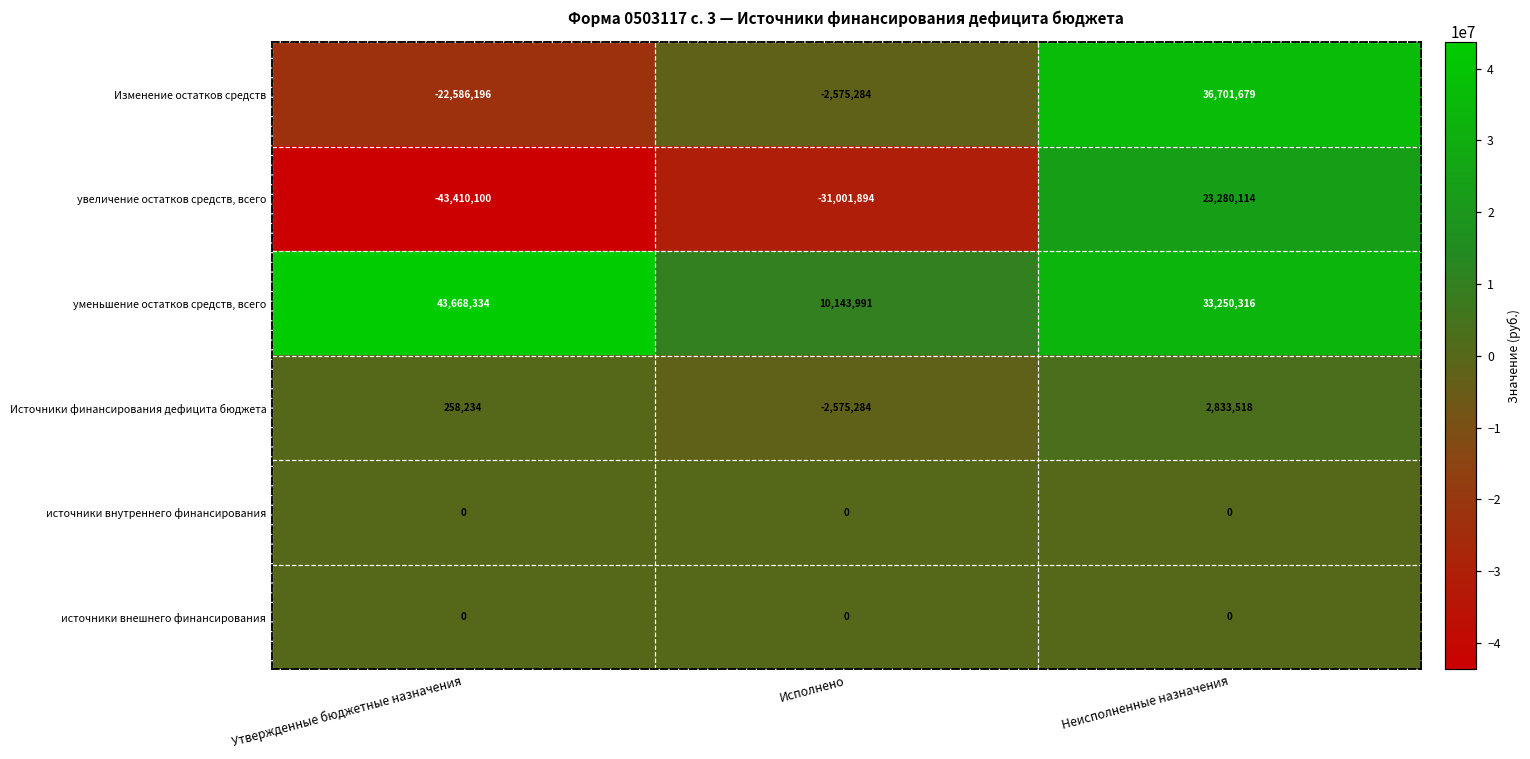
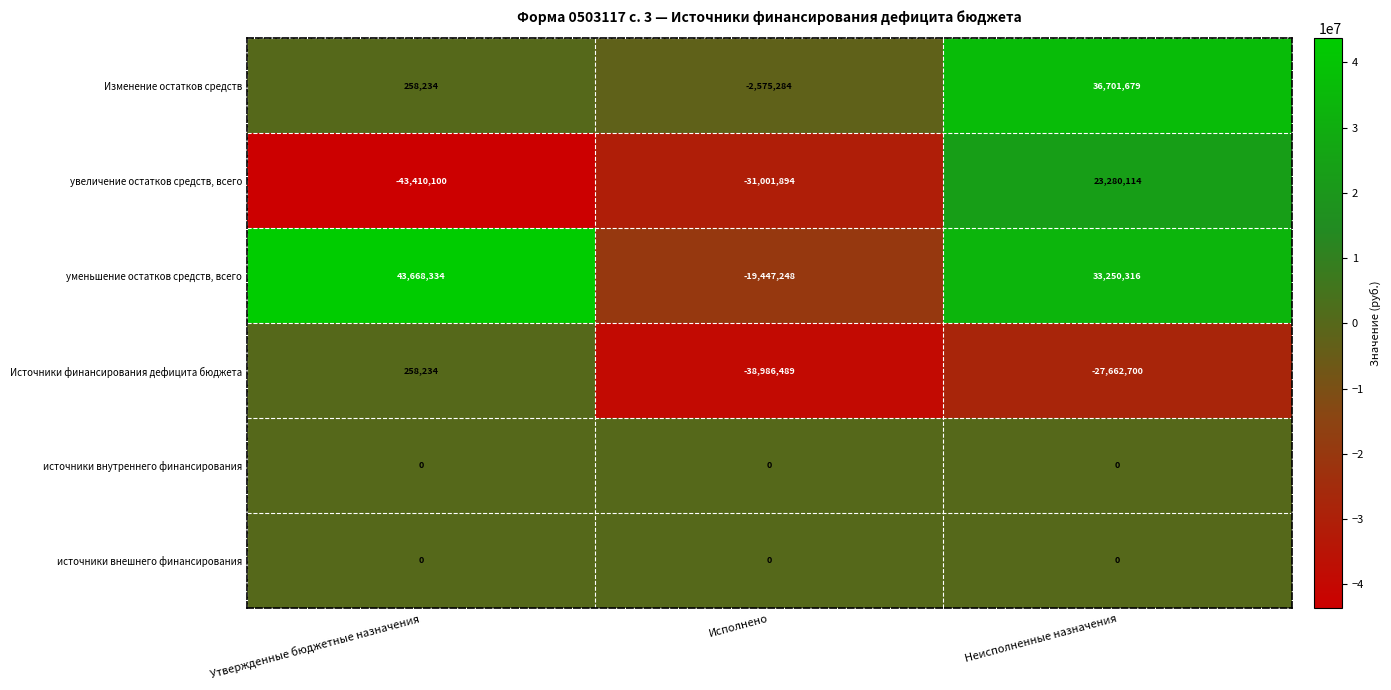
Изменение остатков средств, Утвержденные бюджетные назначения: -22,586,196 -> 258,234
уменьшение остатков средств, всего, Исполнено: 10,143,991 -> -19,447,248
Источники финансирования дефицита бюджета, Исполнено: -2,575,284 -> -38,986,489
Источники финансирования дефицита бюджета, Неисполненные назначения: 2,833,518 -> -27,662,700
